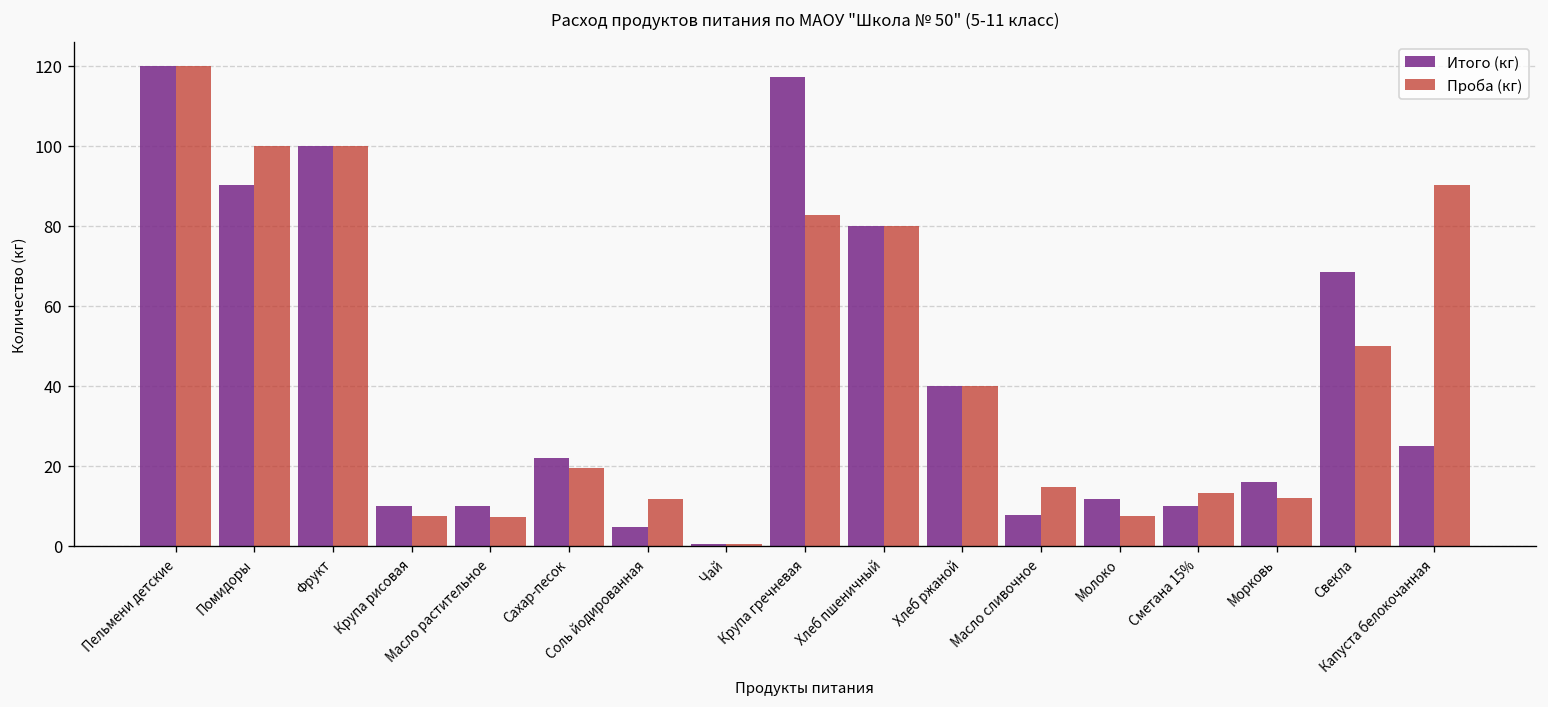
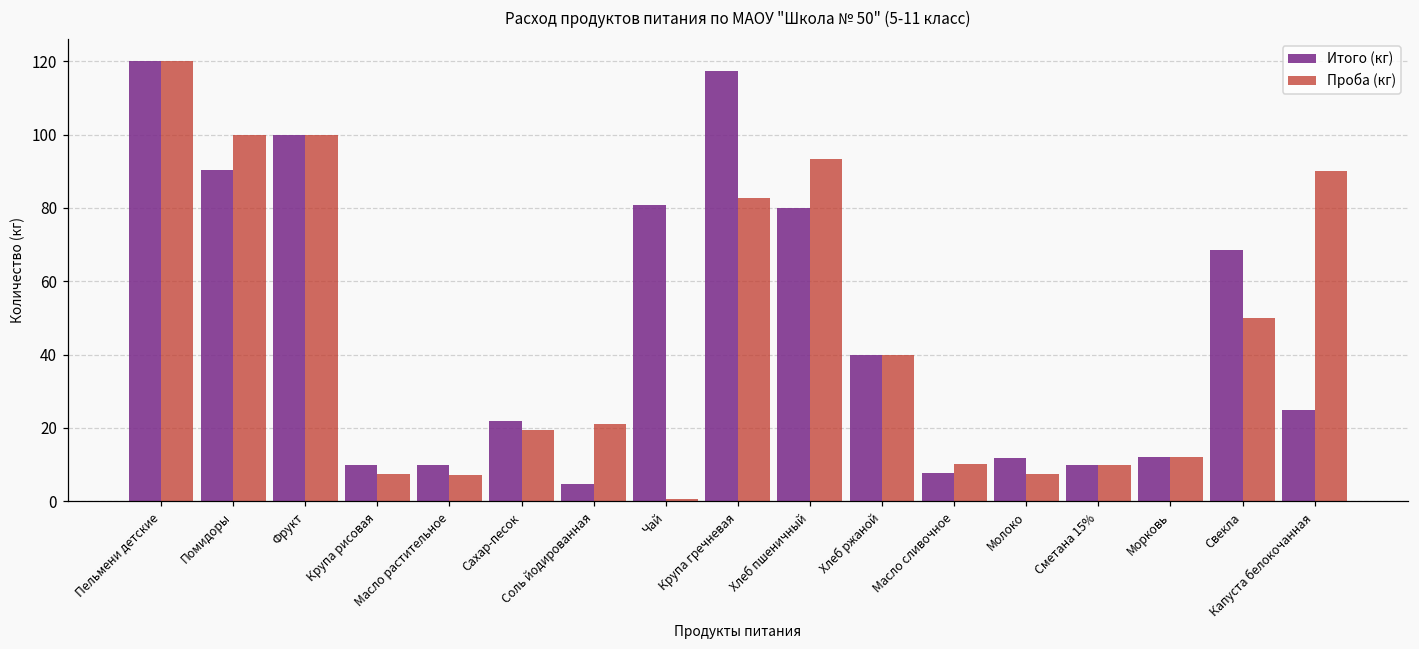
Проба (кг), Соль йодированная: 12 -> 21
Итого (кг), Чай: 1 -> 81
Проба (кг), Хлеб пшеничный: 80 -> 93
Проба (кг), Масло сливочное: 15 -> 10
Проба (кг), Сметана 15%: 13 -> 10
Итого (кг), Морковь: 16 -> 12
